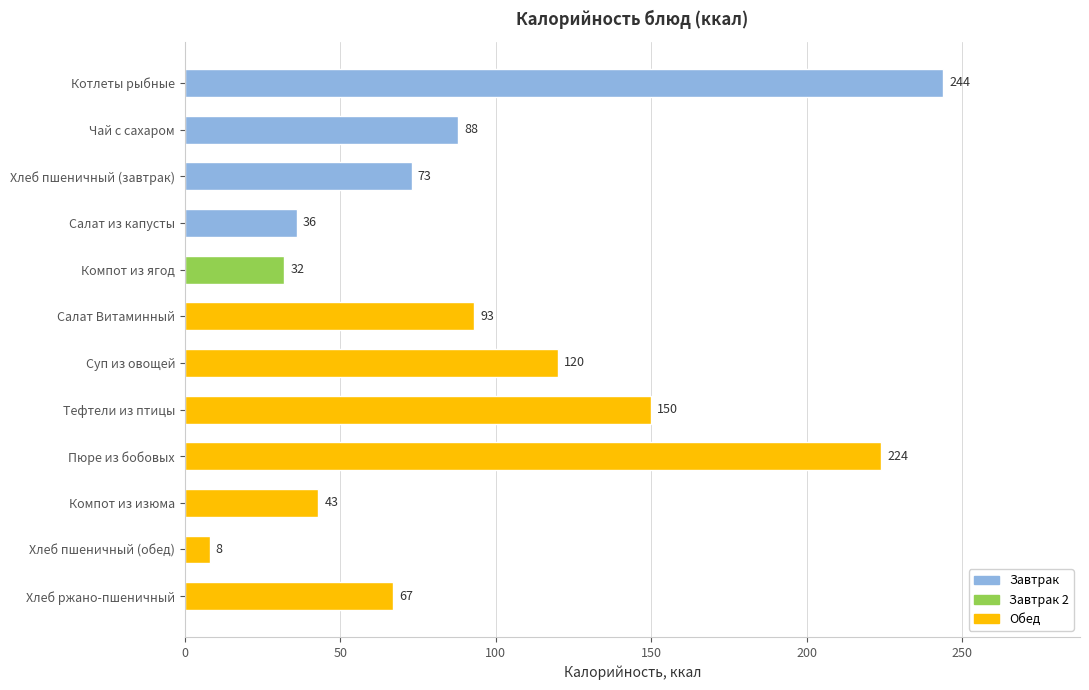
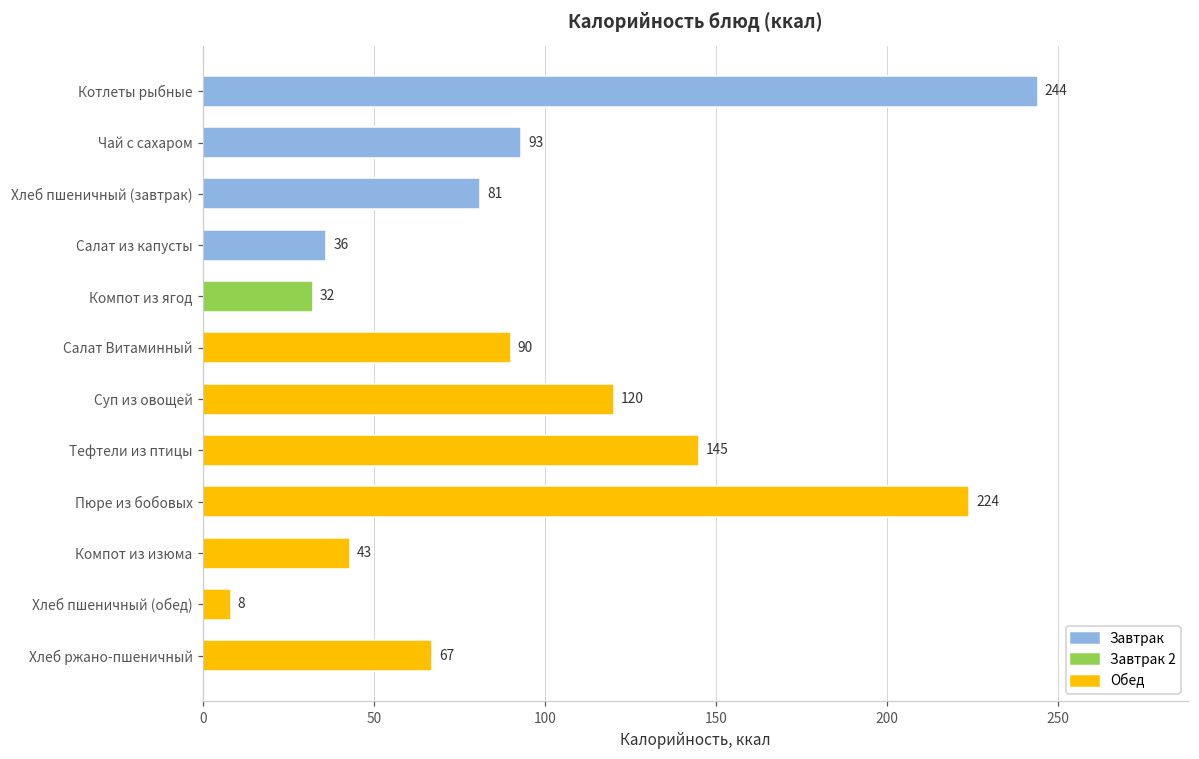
Чай с сахаром: 88 -> 93
Хлеб пшеничный (завтрак): 73 -> 81
Салат Витаминный: 93 -> 90
Тефтели из птицы: 150 -> 145
